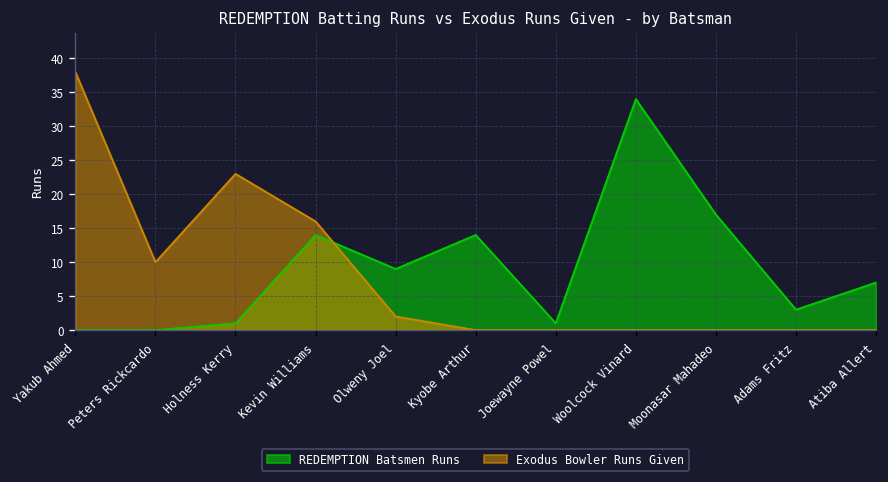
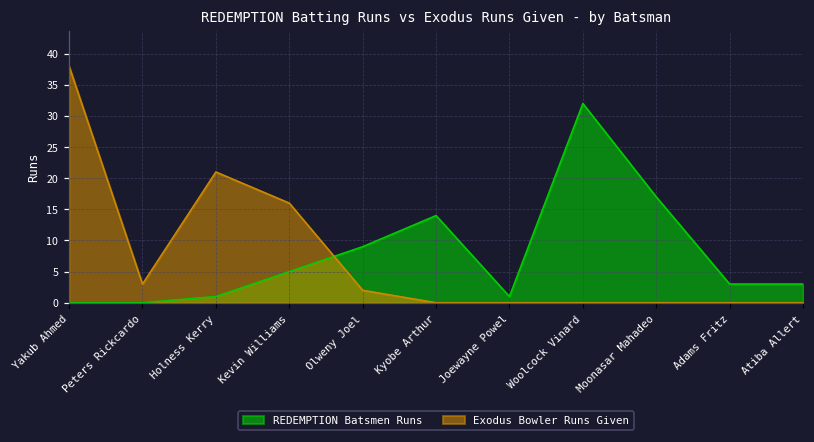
Exodus Bowler Runs Given, Peters Rickcardo: 10 -> 3
Exodus Bowler Runs Given, Holness Kerry: 23 -> 21
REDEMPTION Batsmen Runs, Kevin Williams: 14 -> 5
REDEMPTION Batsmen Runs, Woolcock Vinard: 34 -> 32
REDEMPTION Batsmen Runs, Atiba Allert: 7 -> 3
